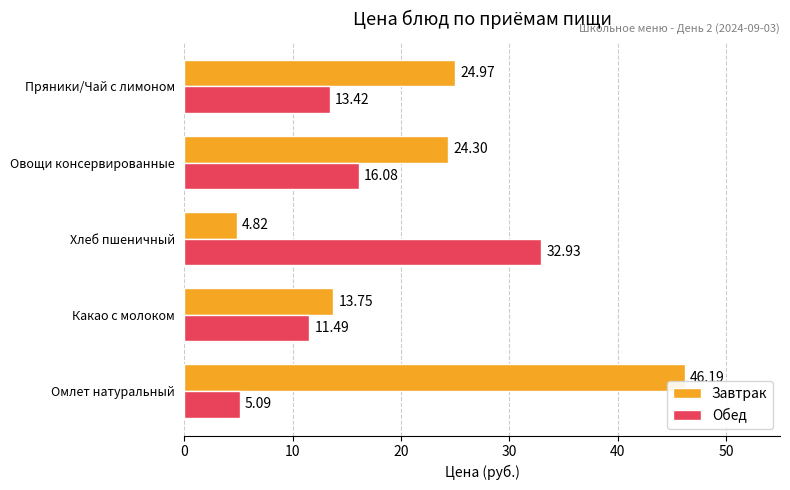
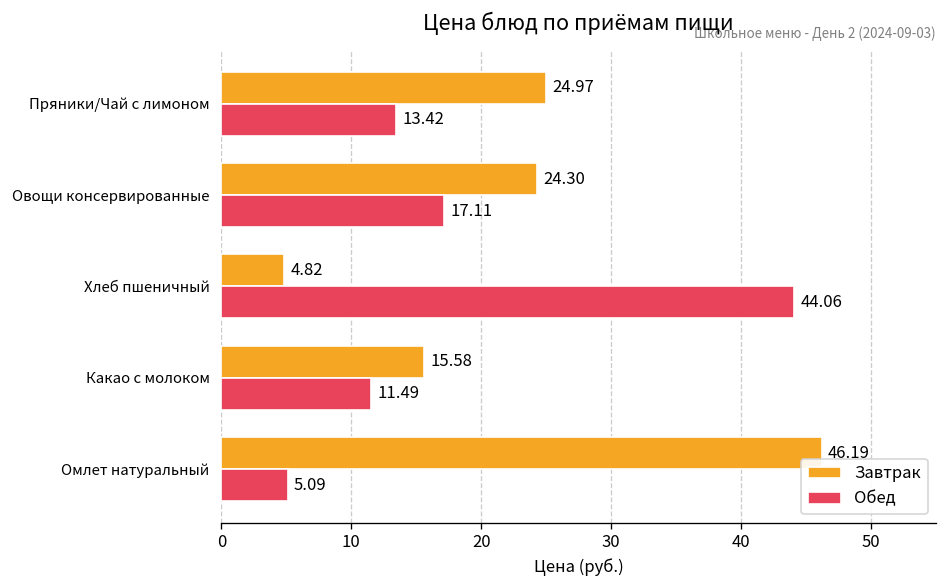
Обед, Овощи консервированные: 16.08 -> 17.11
Обед, Хлеб пшеничный: 32.93 -> 44.06
Завтрак, Какао с молоком: 13.75 -> 15.58
